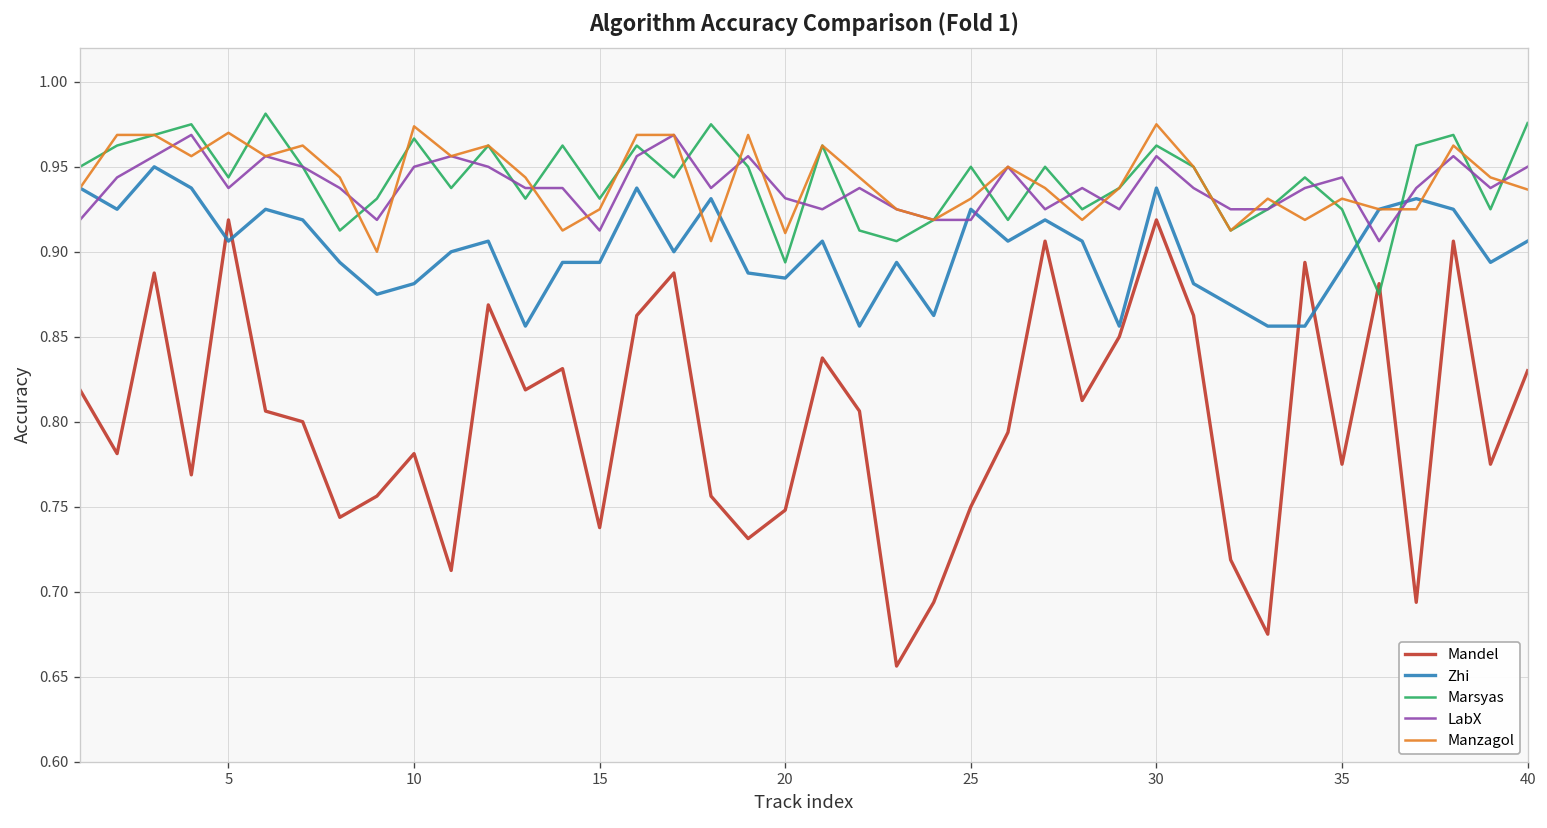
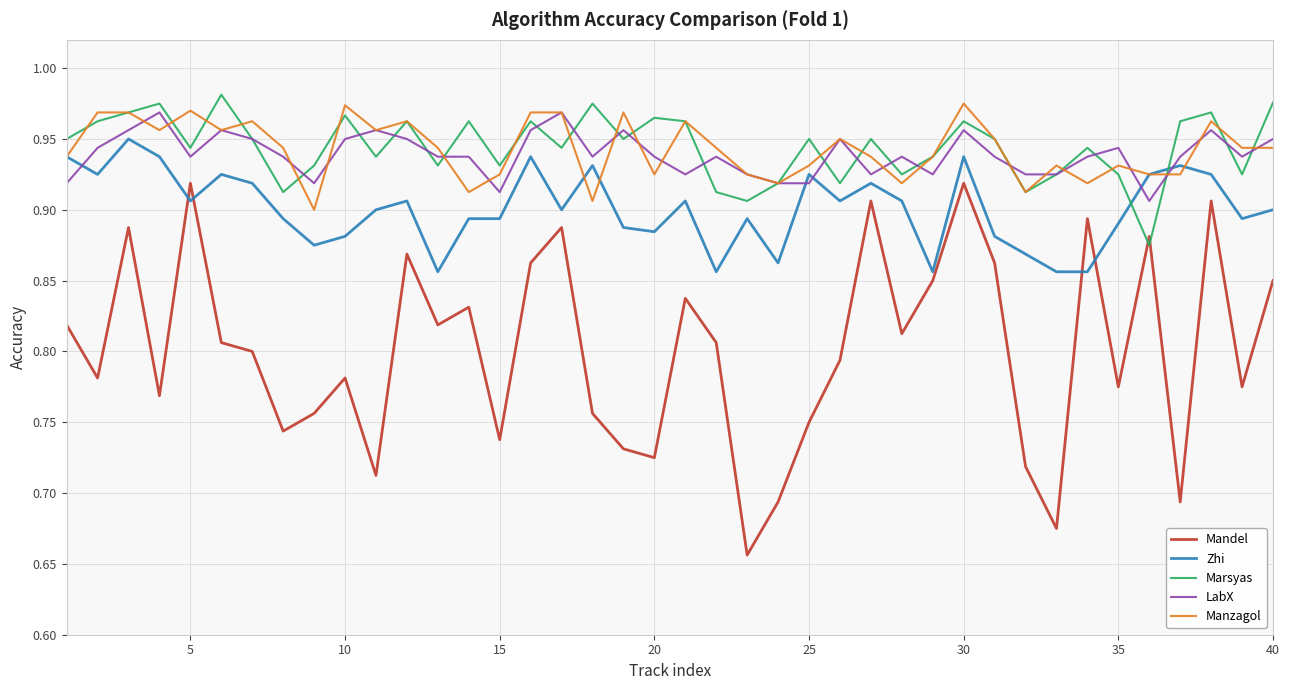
Mandel, 20: 0.748 -> 0.725
Marsyas, 20: 0.894 -> 0.965
LabX, 20: 0.932 -> 0.938
Manzagol, 20: 0.911 -> 0.925
Mandel, 40: 0.83 -> 0.85
Zhi, 40: 0.906 -> 0.900
Manzagol, 40: 0.937 -> 0.944
